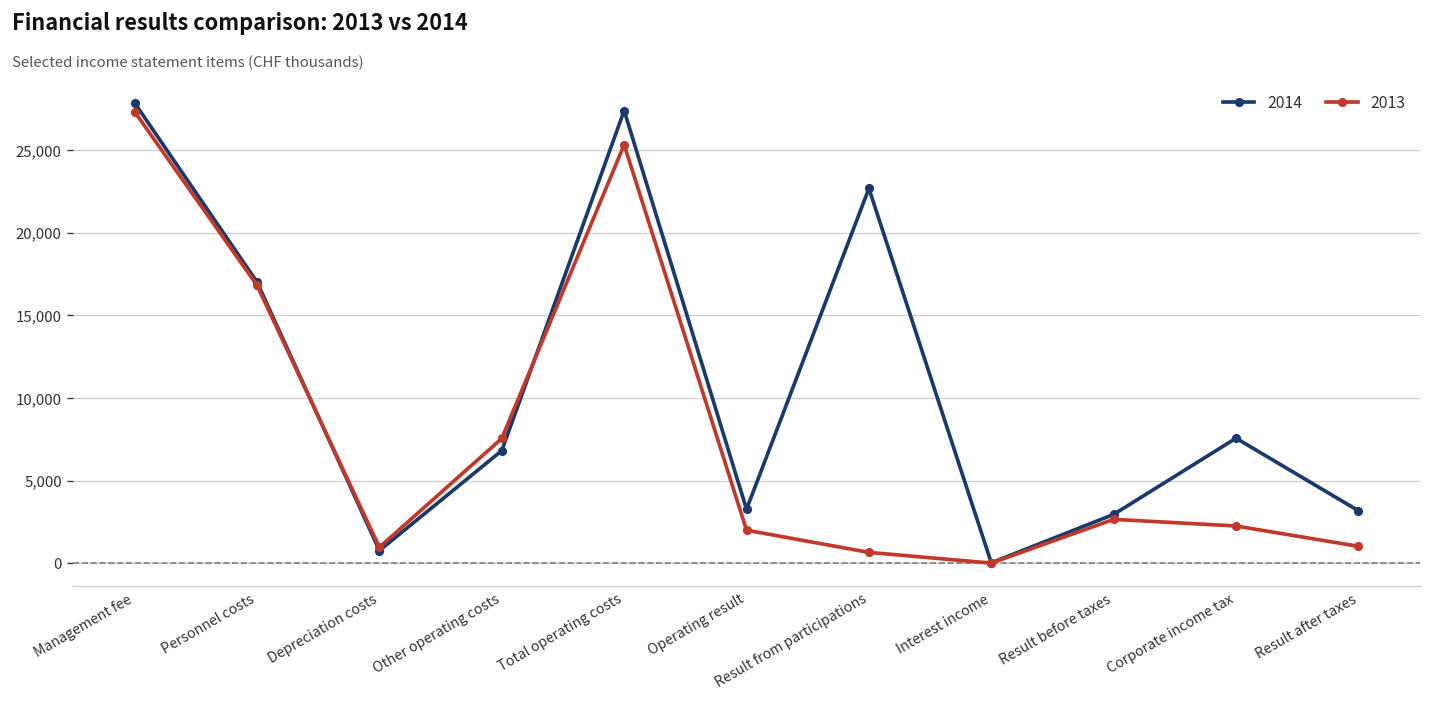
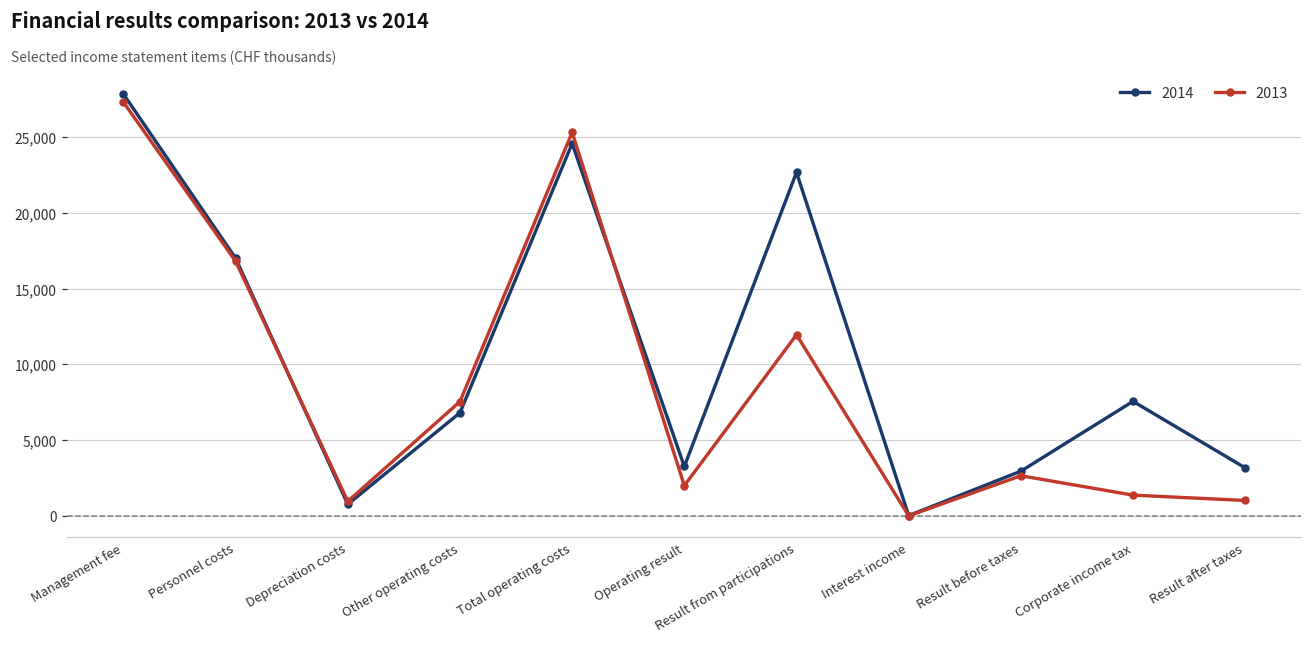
2014, Total operating costs: 27,400 -> 24,600
2013, Result from participations: 700 -> 12,000
2013, Corporate income tax: 2,300 -> 1,400
